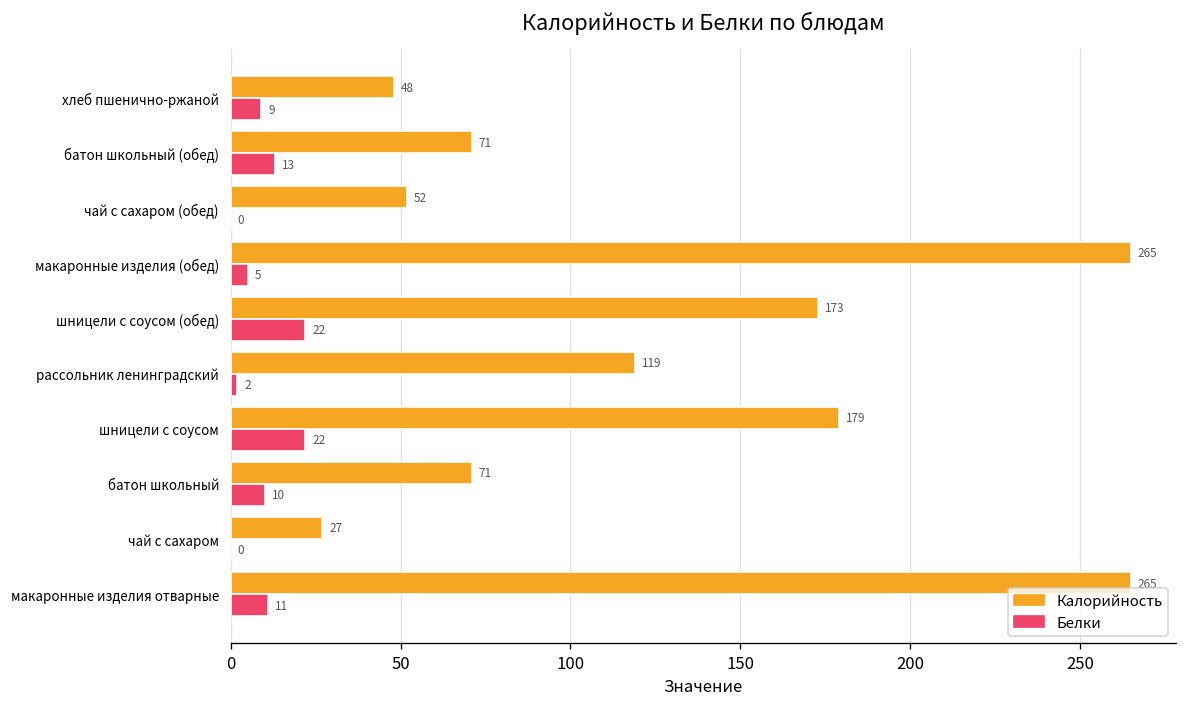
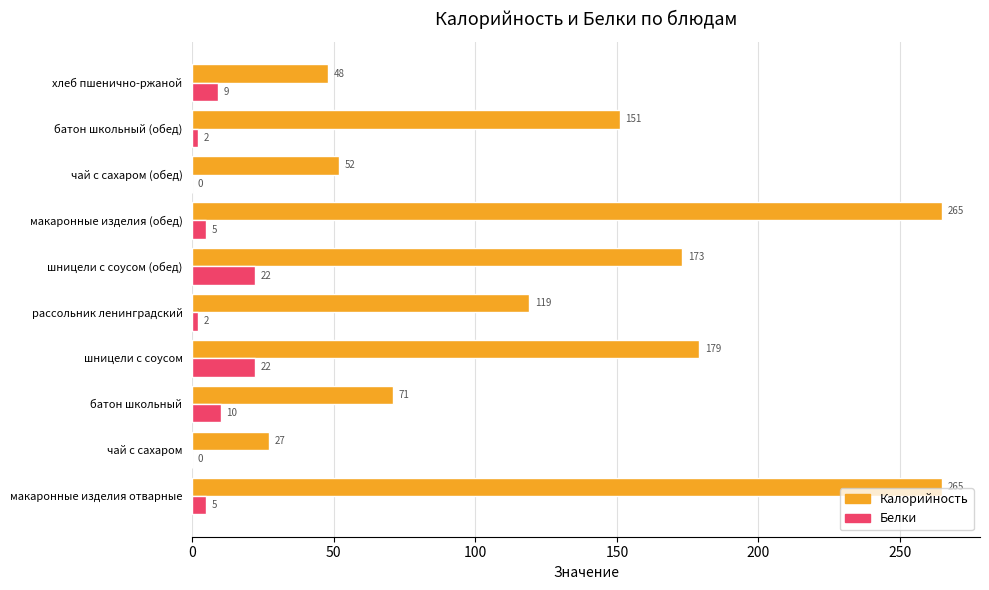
Калорийность, батон школьный (обед): 71 -> 151
Белки, батон школьный (обед): 13 -> 2
Белки, макаронные изделия отварные: 11 -> 5
